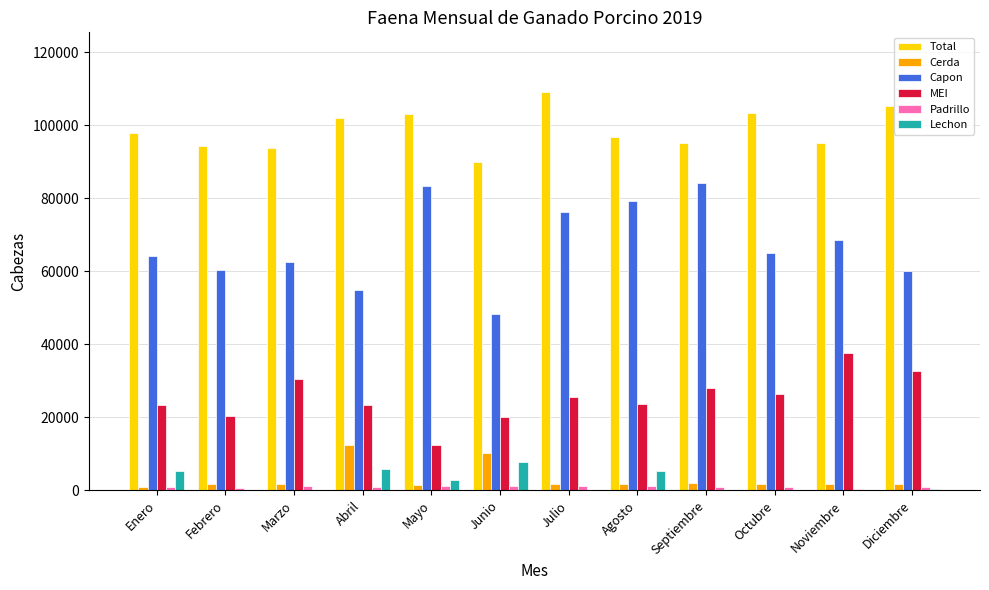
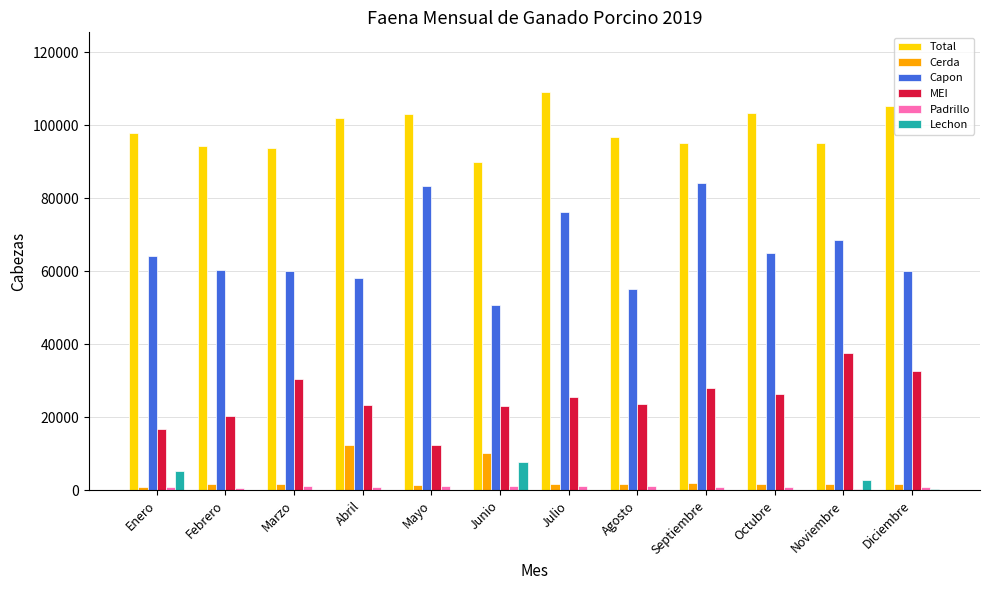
MEI, Enero: 24000 -> 17000
Capon, Marzo: 62000 -> 60000
Capon, Abril: 55000 -> 58000
Lechon, Abril: 6000 -> 0
Lechon, Mayo: 3000 -> 0
Capon, Junio: 48000 -> 51000
MEI, Junio: 20000 -> 23000
Capon, Agosto: 79000 -> 55000
Lechon, Agosto: 5000 -> 0
Lechon, Noviembre: 0 -> 3000
